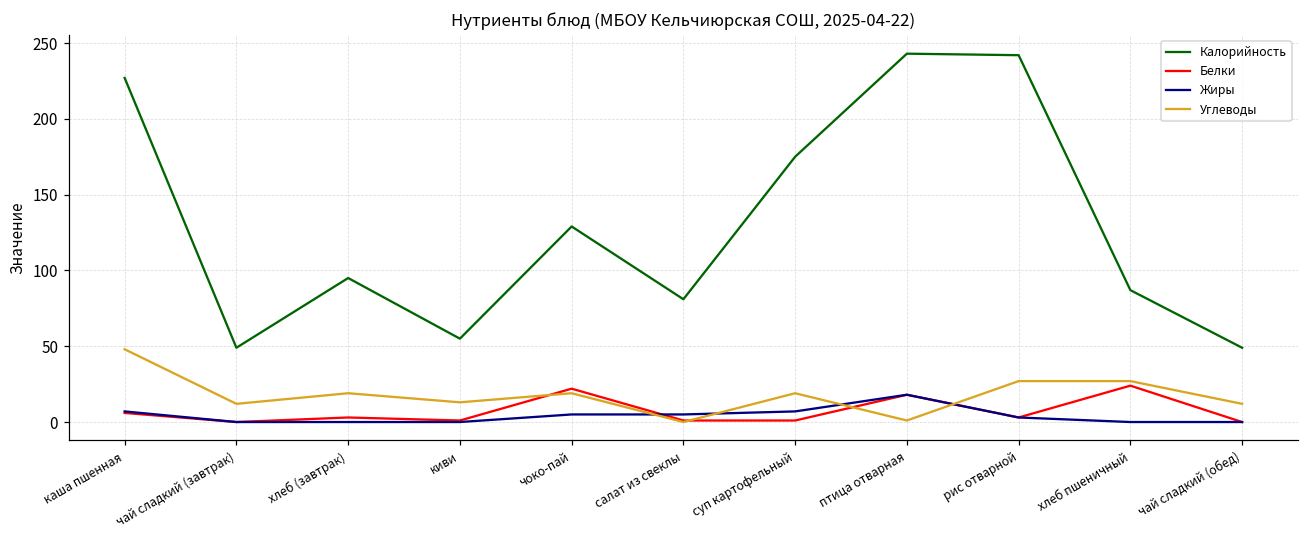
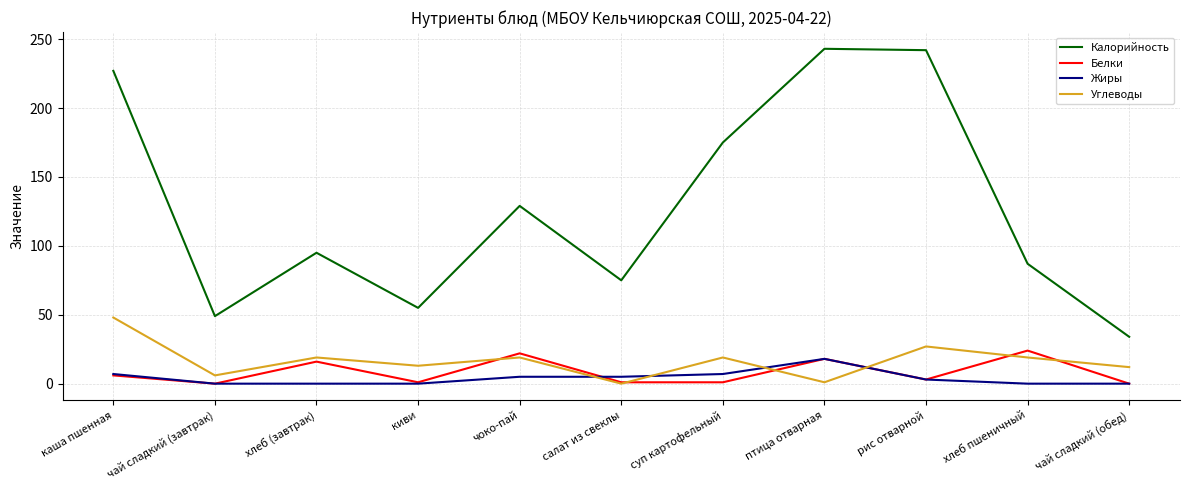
Углеводы, чай сладкий (завтрак): 12 -> 6
Белки, хлеб (завтрак): 3 -> 16
Калорийность, салат из свеклы: 81 -> 75
Углеводы, хлеб пшеничный: 27 -> 19
Калорийность, чай сладкий (обед): 49 -> 34
